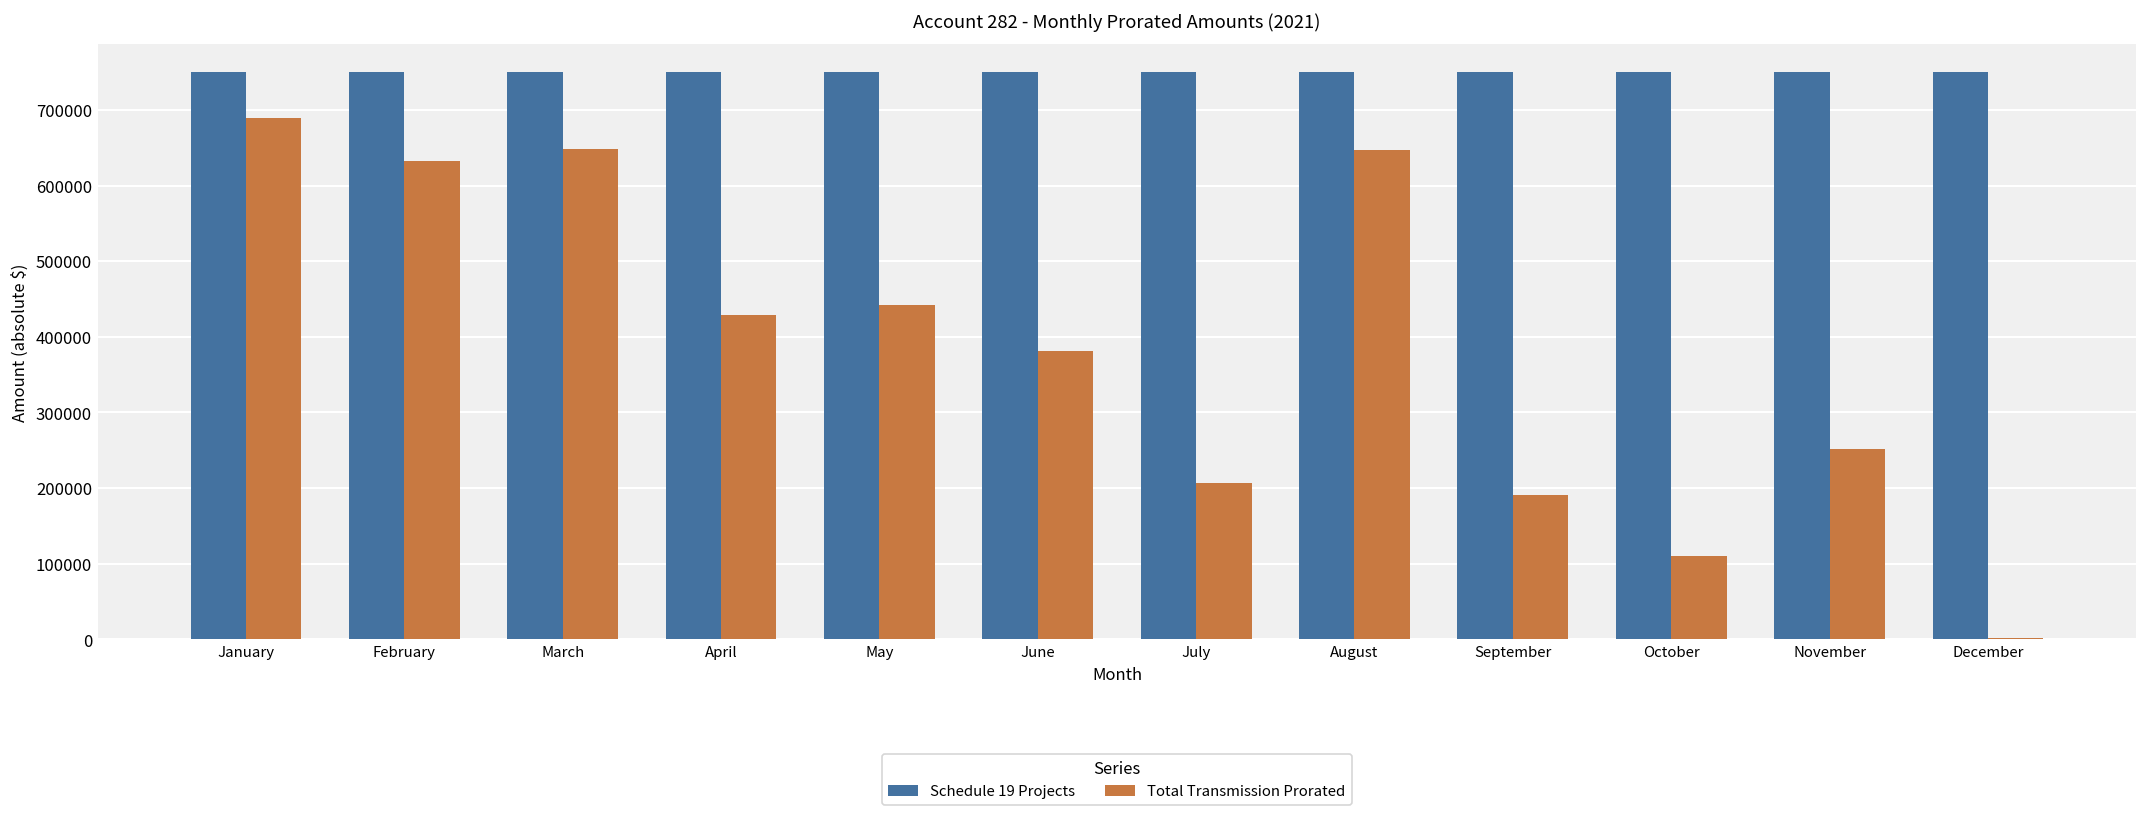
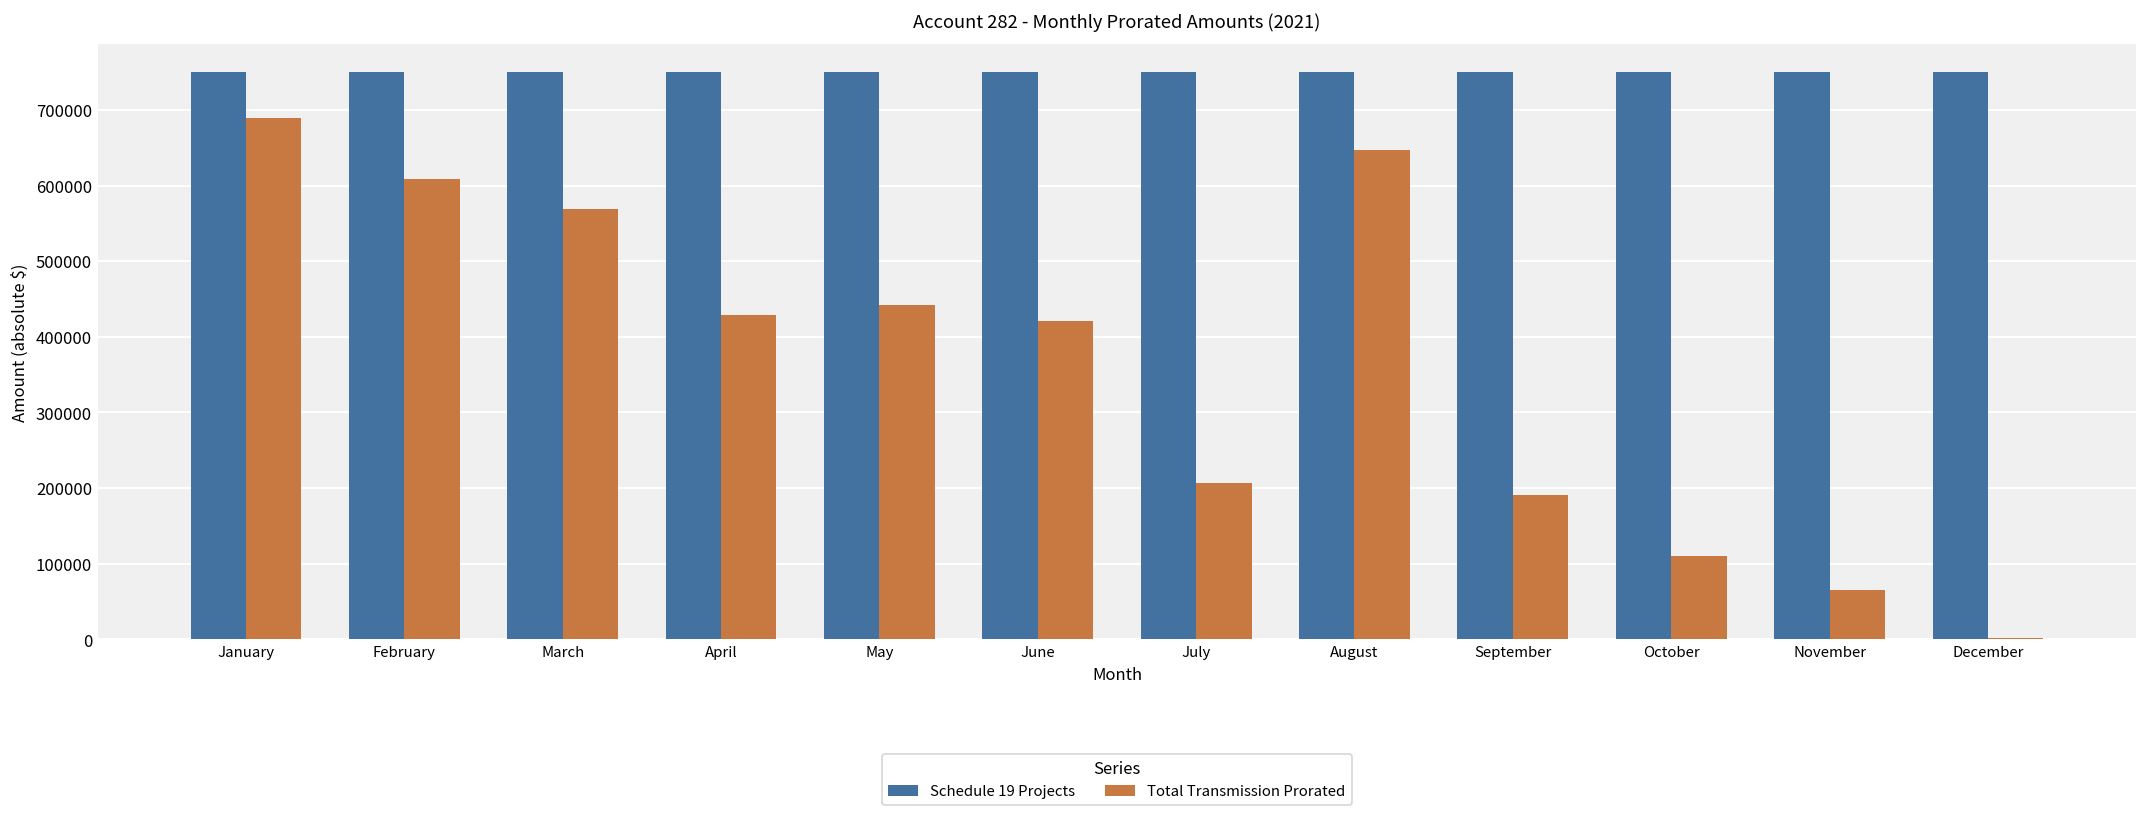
Total Transmission Prorated, February: 630000 -> 610000
Total Transmission Prorated, March: 650000 -> 570000
Total Transmission Prorated, June: 380000 -> 420000
Total Transmission Prorated, November: 250000 -> 70000
